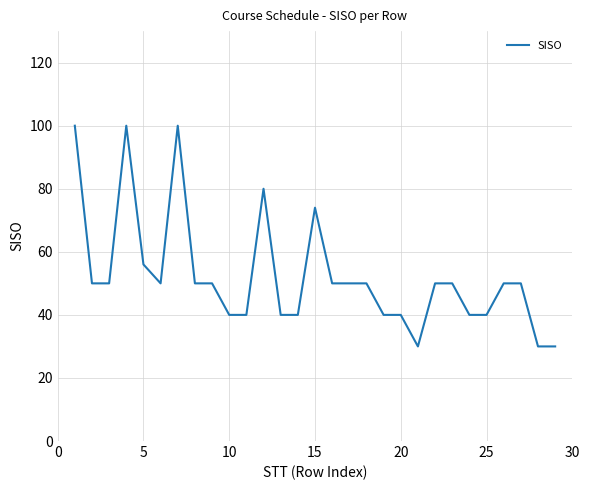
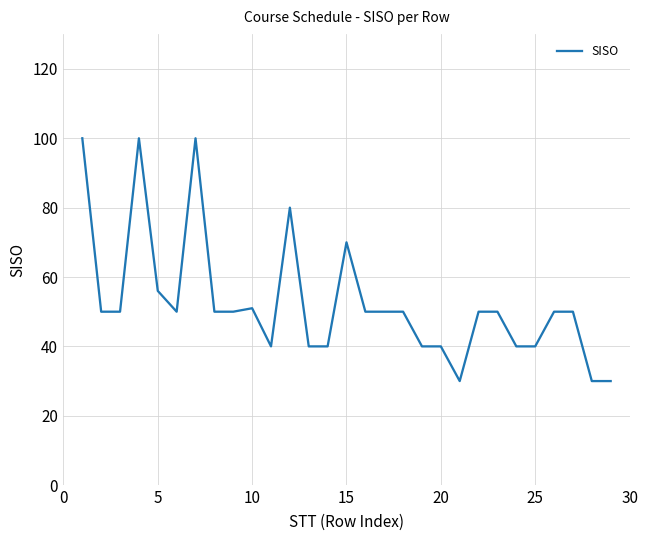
10: 40 -> 51
15: 74 -> 70
